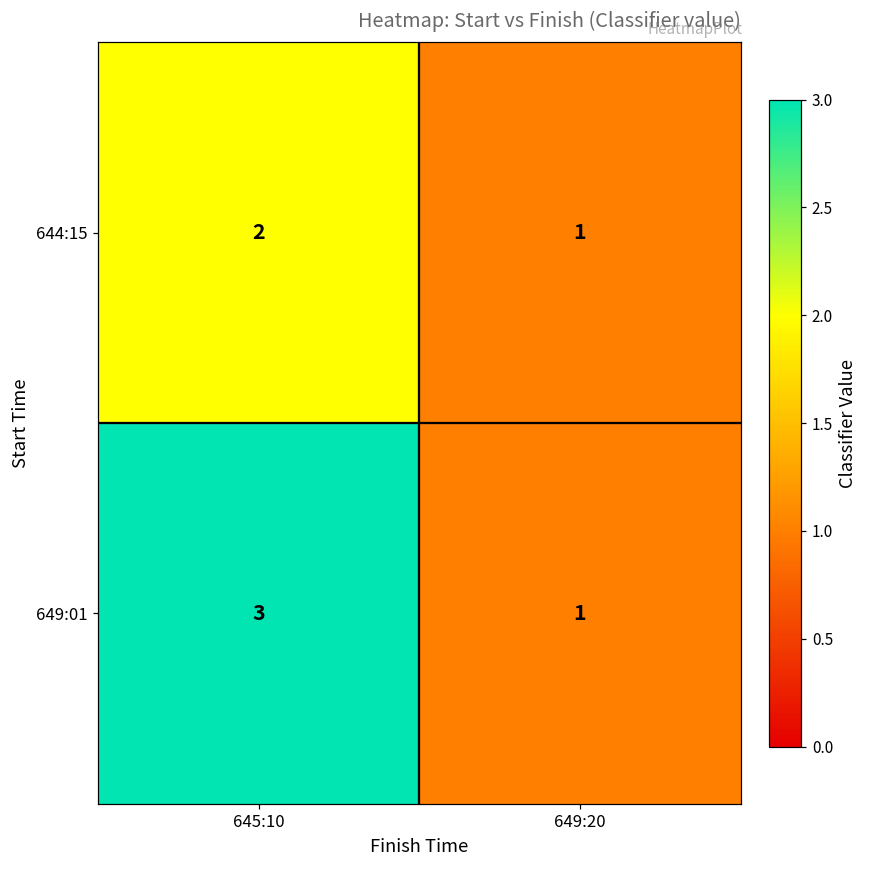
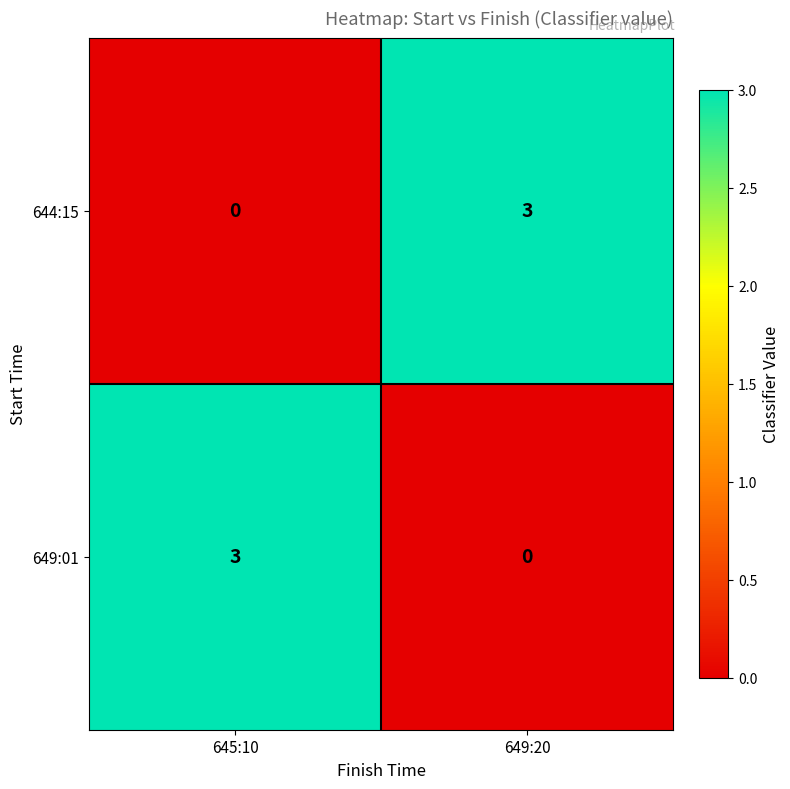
644:15, 645:10: 2 -> 0
644:15, 649:20: 1 -> 3
649:01, 649:20: 1 -> 0
